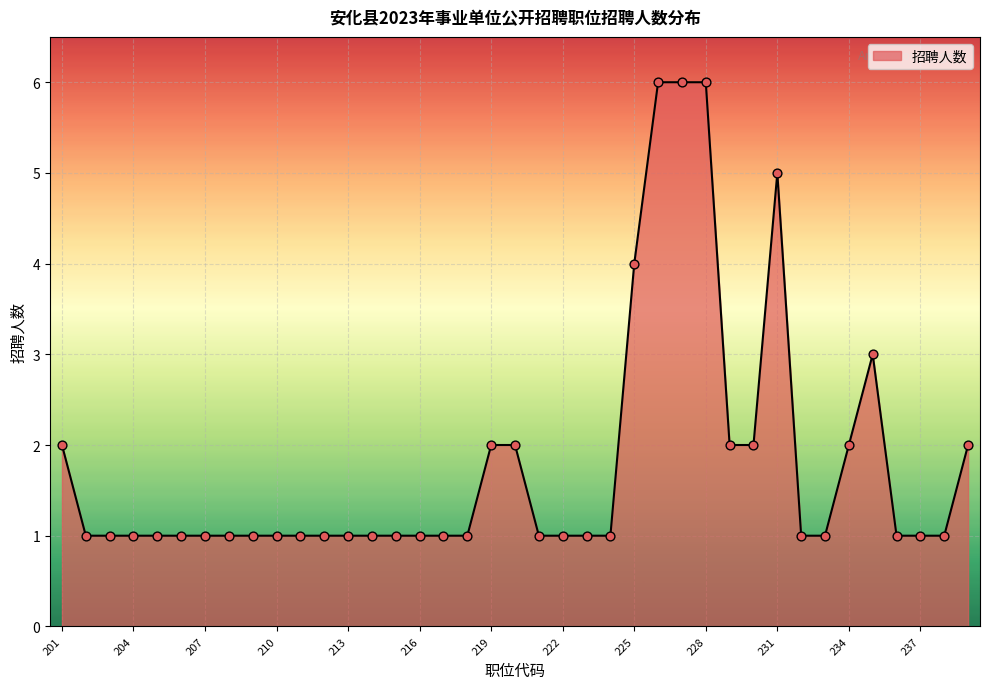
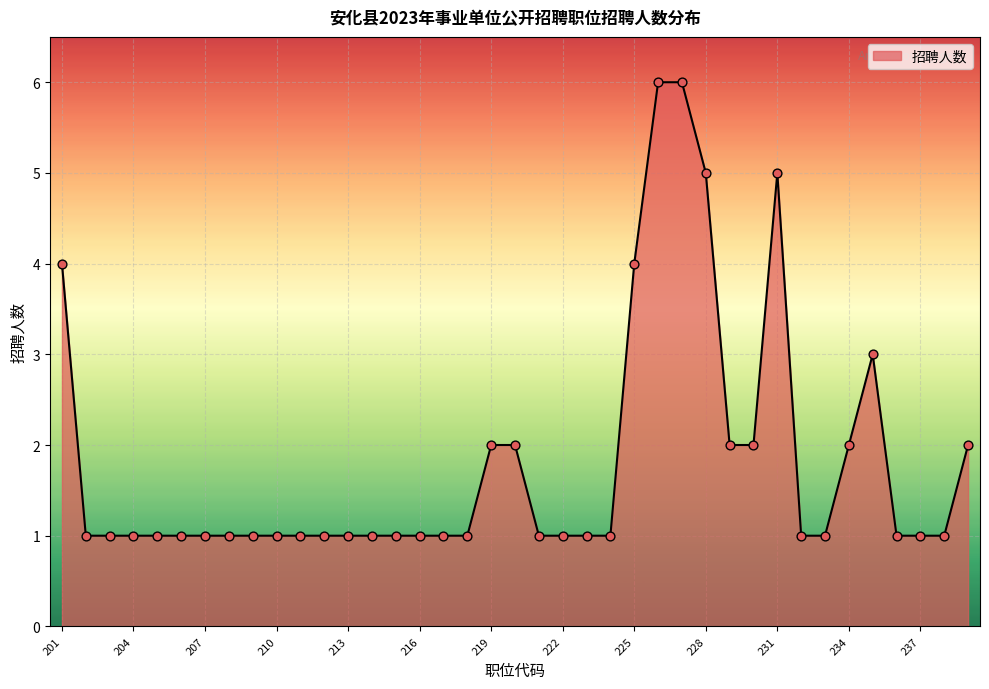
201: 2 -> 4
228: 6 -> 5
